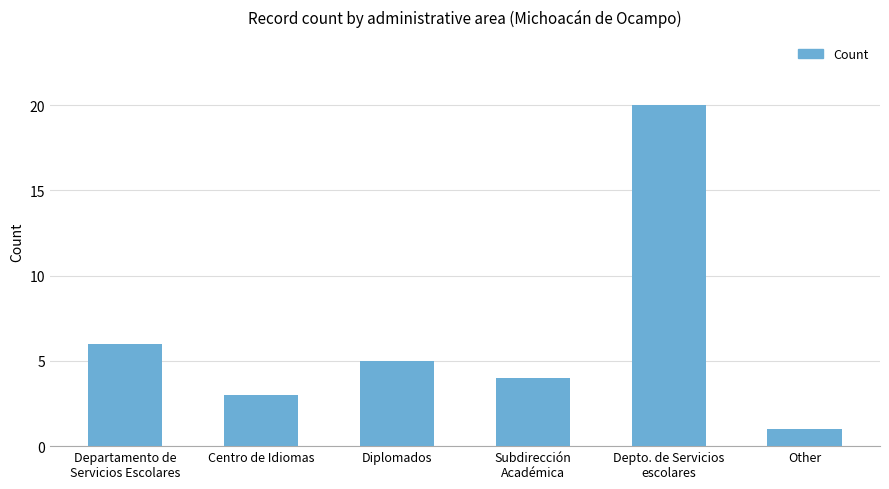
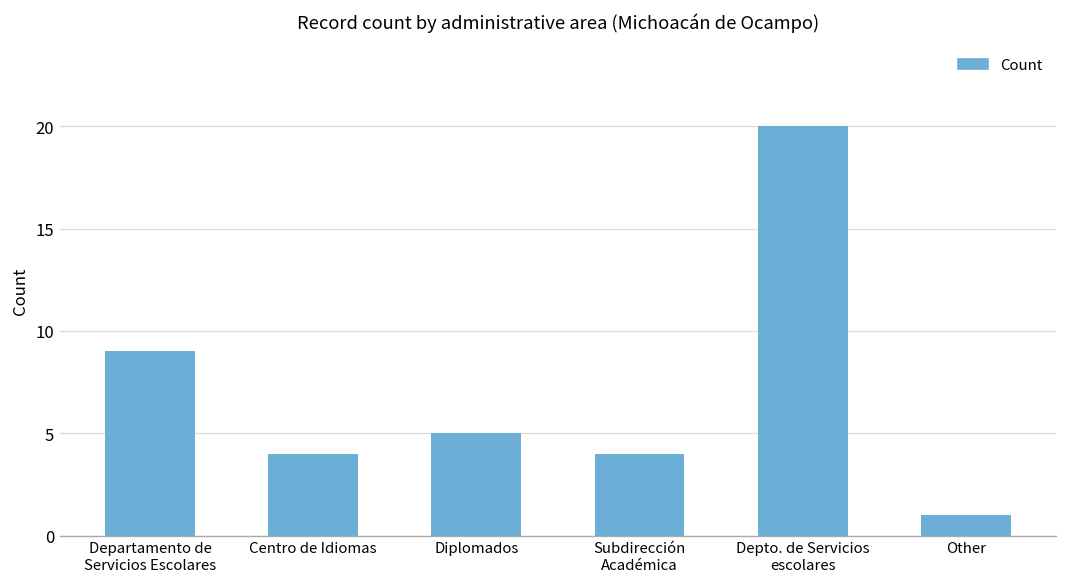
Departamento de Servicios Escolares: 6 -> 9
Centro de Idiomas: 3 -> 4
